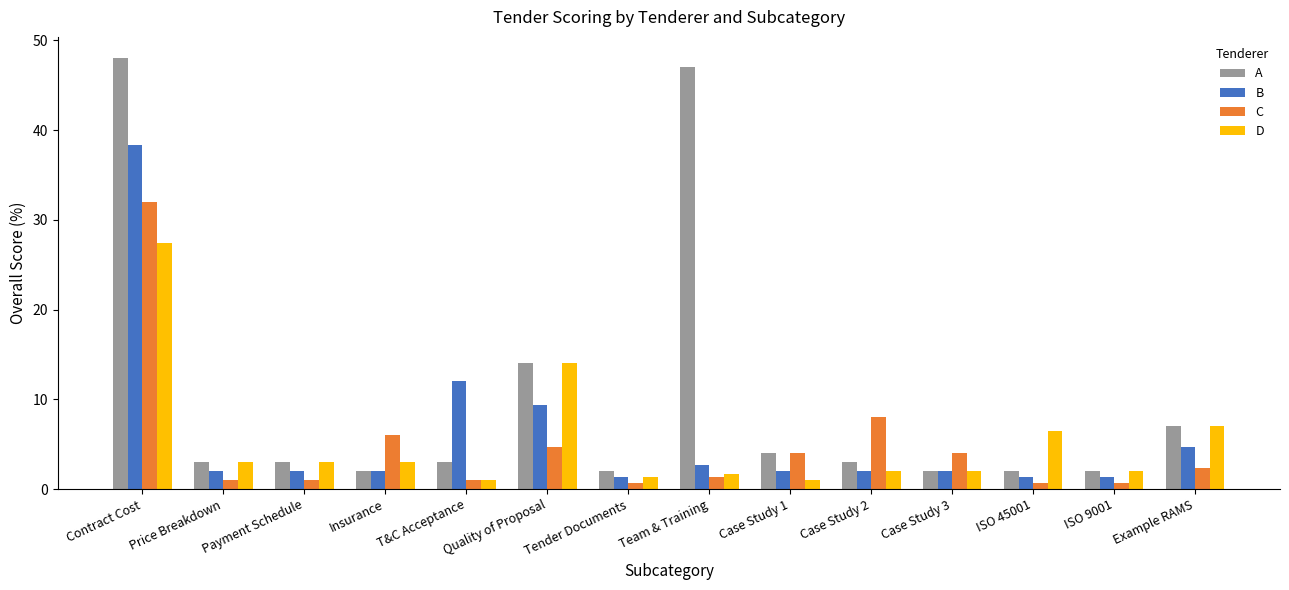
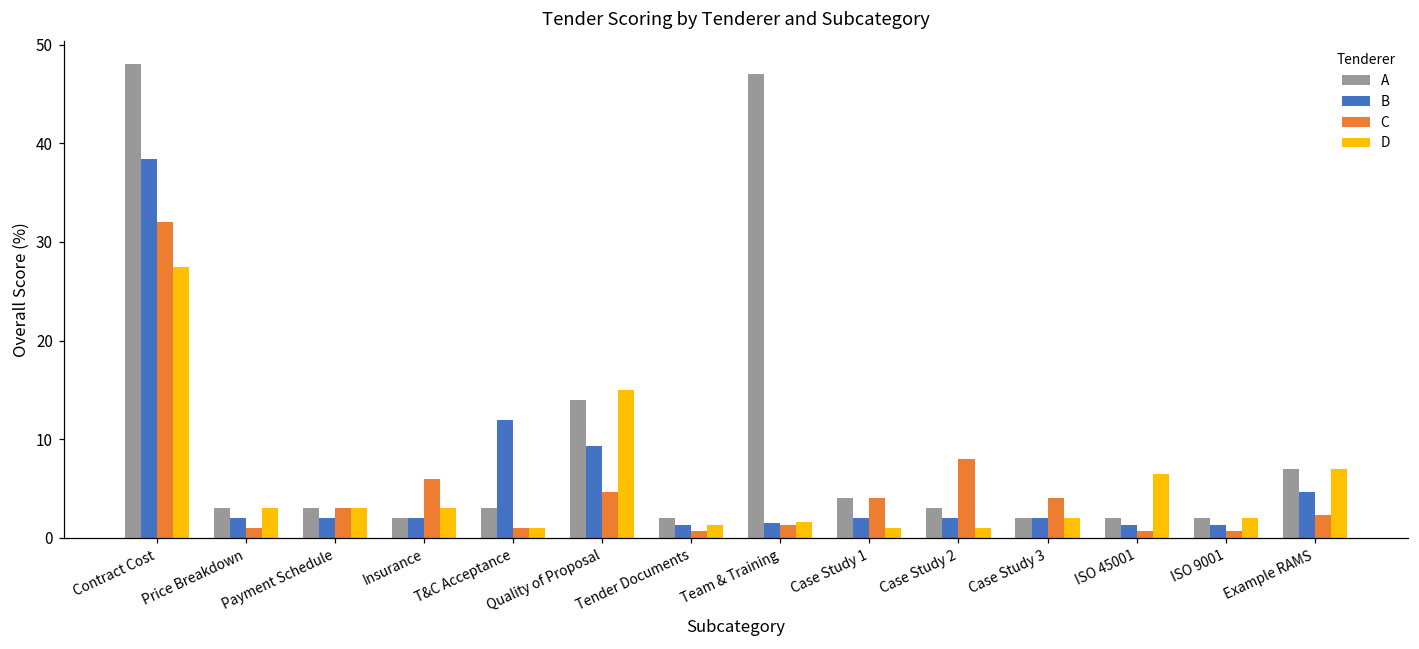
C, Payment Schedule: 1 -> 3
D, Quality of Proposal: 14 -> 15
B, Team & Training: 3 -> 2
D, Case Study 2: 2 -> 1
